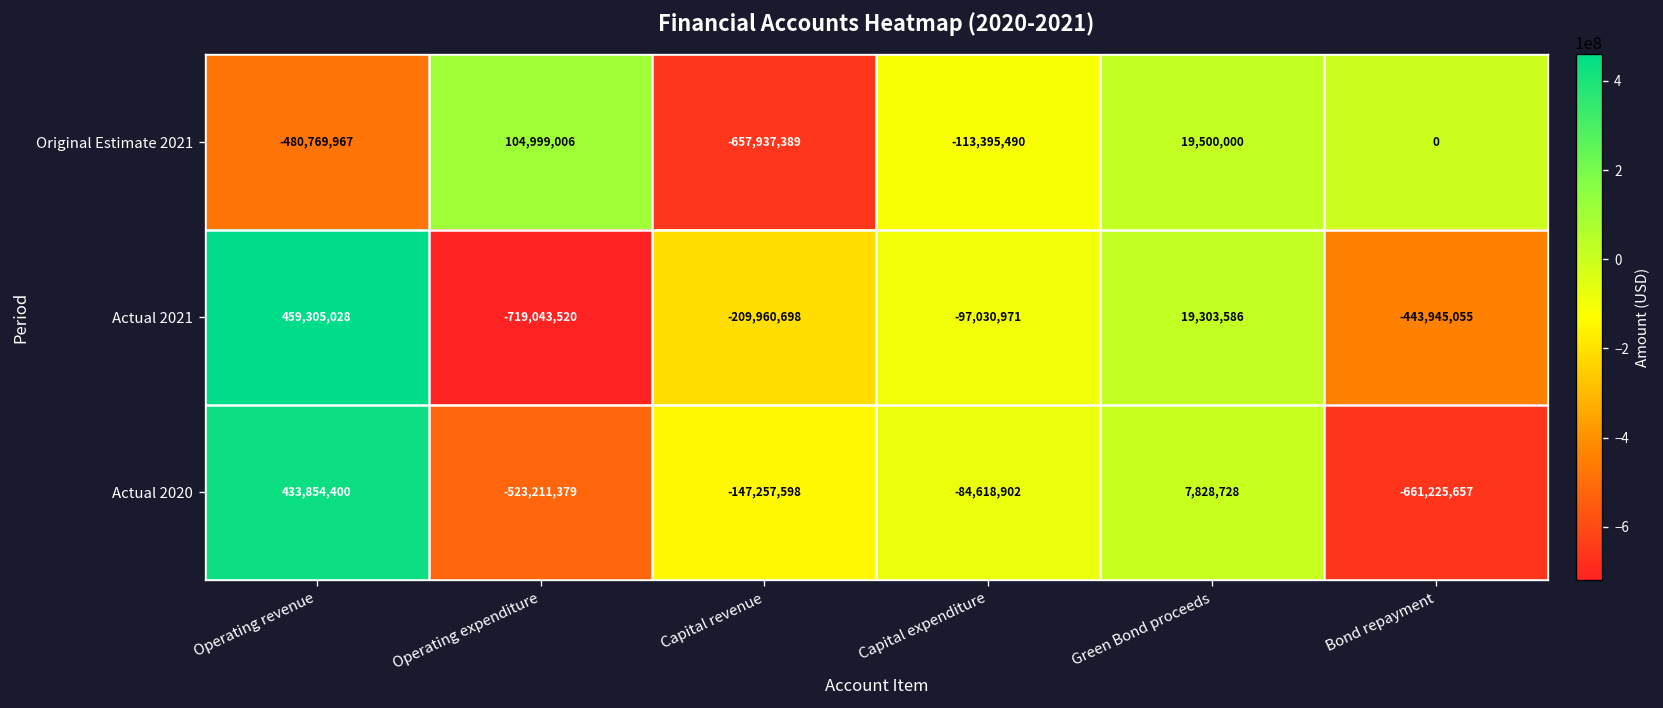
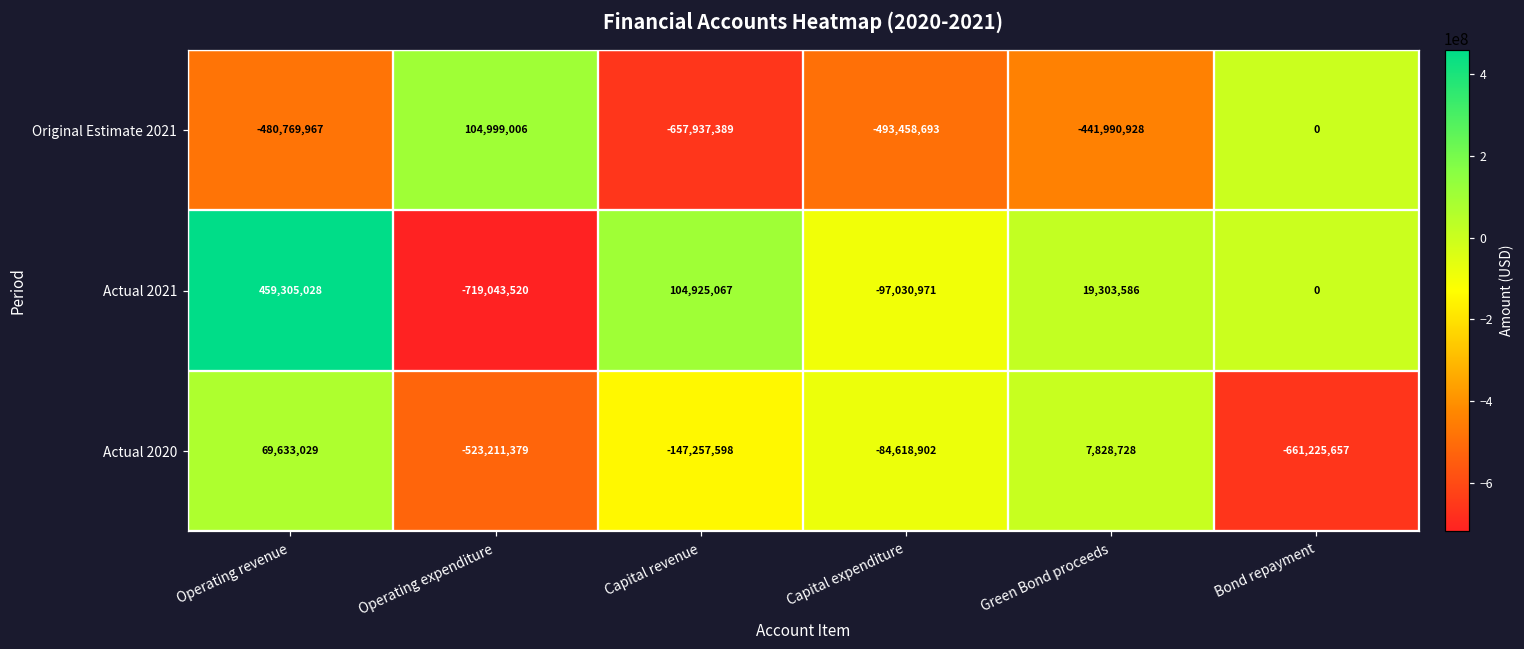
Original Estimate 2021, Capital expenditure: -113,395,490 -> -493,458,693
Original Estimate 2021, Green Bond proceeds: 19,500,000 -> -441,990,928
Actual 2021, Capital revenue: -209,960,698 -> 104,925,067
Actual 2021, Bond repayment: -443,945,055 -> 0
Actual 2020, Operating revenue: 433,854,400 -> 69,633,029
